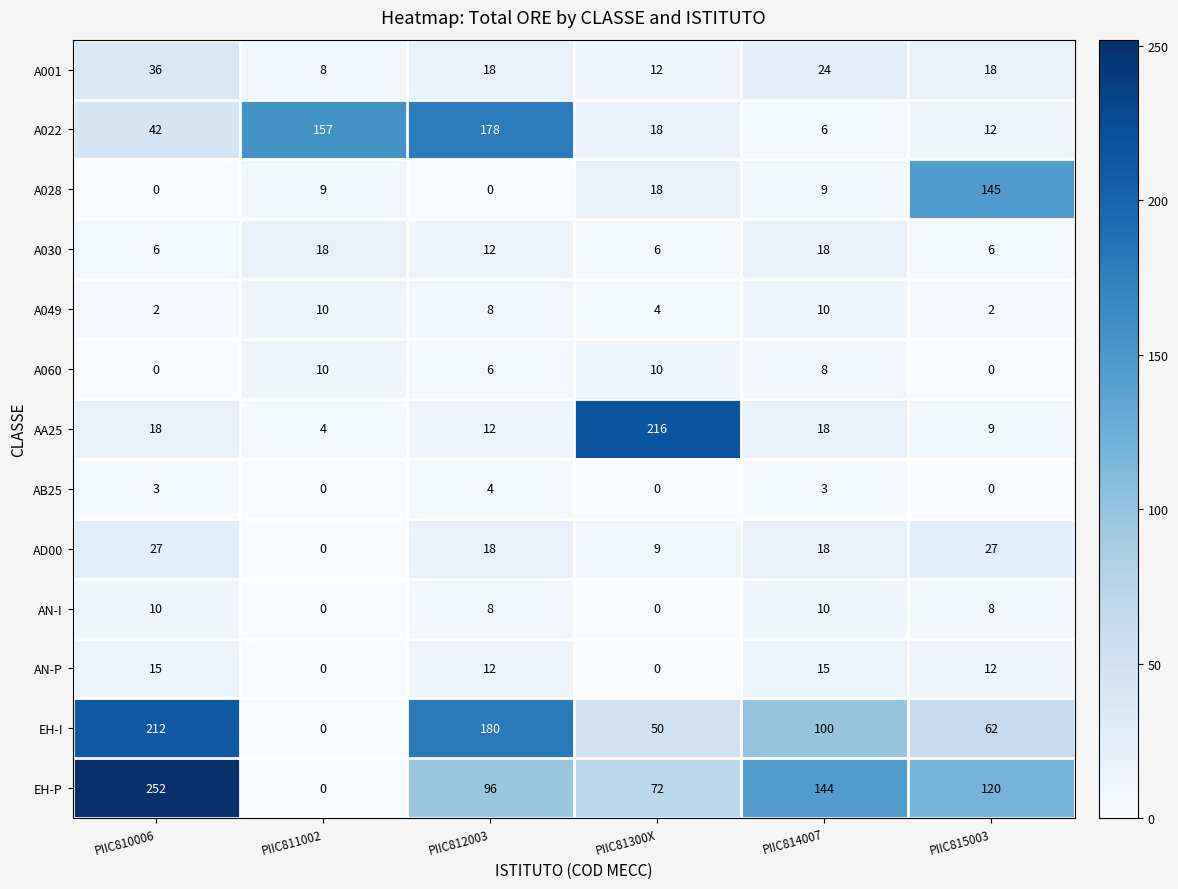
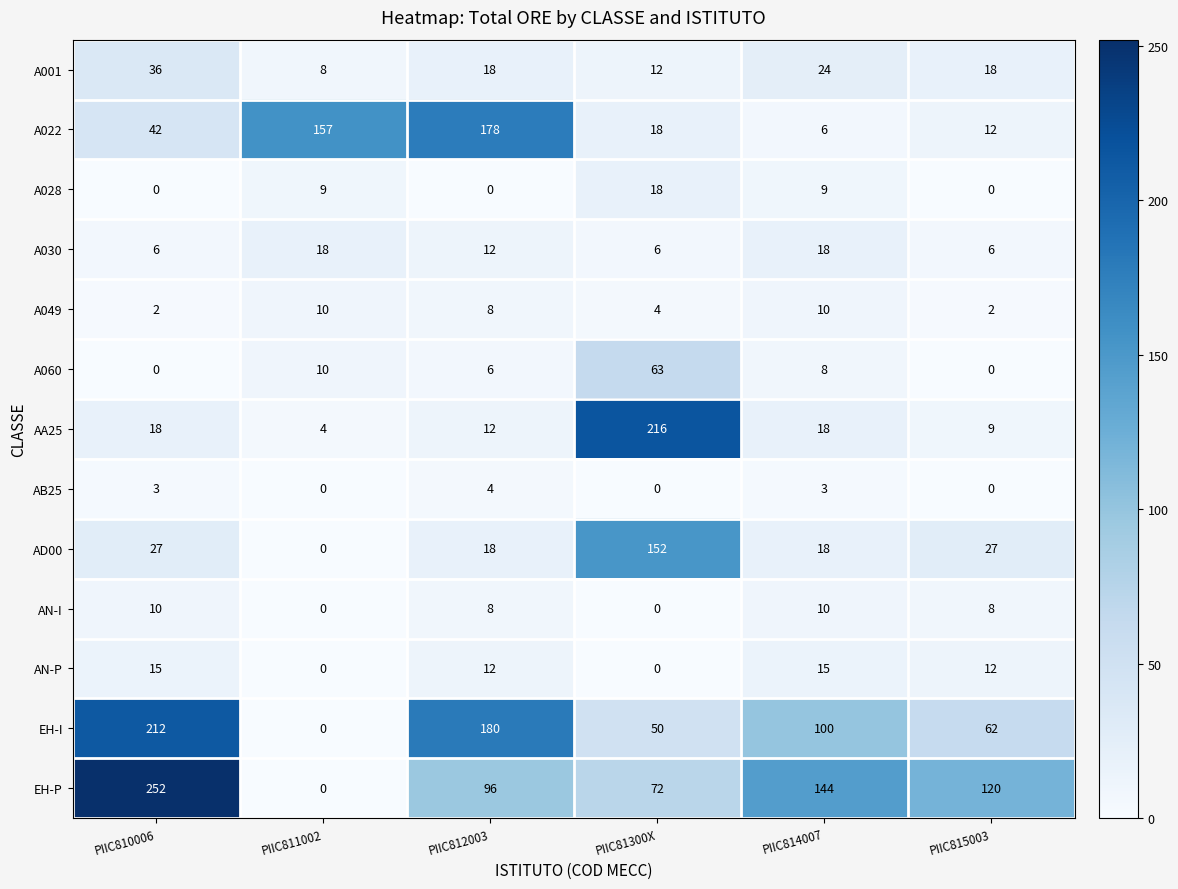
A028, PIIC815003: 145 -> 0
A060, PIIC81300X: 10 -> 63
AD00, PIIC81300X: 9 -> 152
